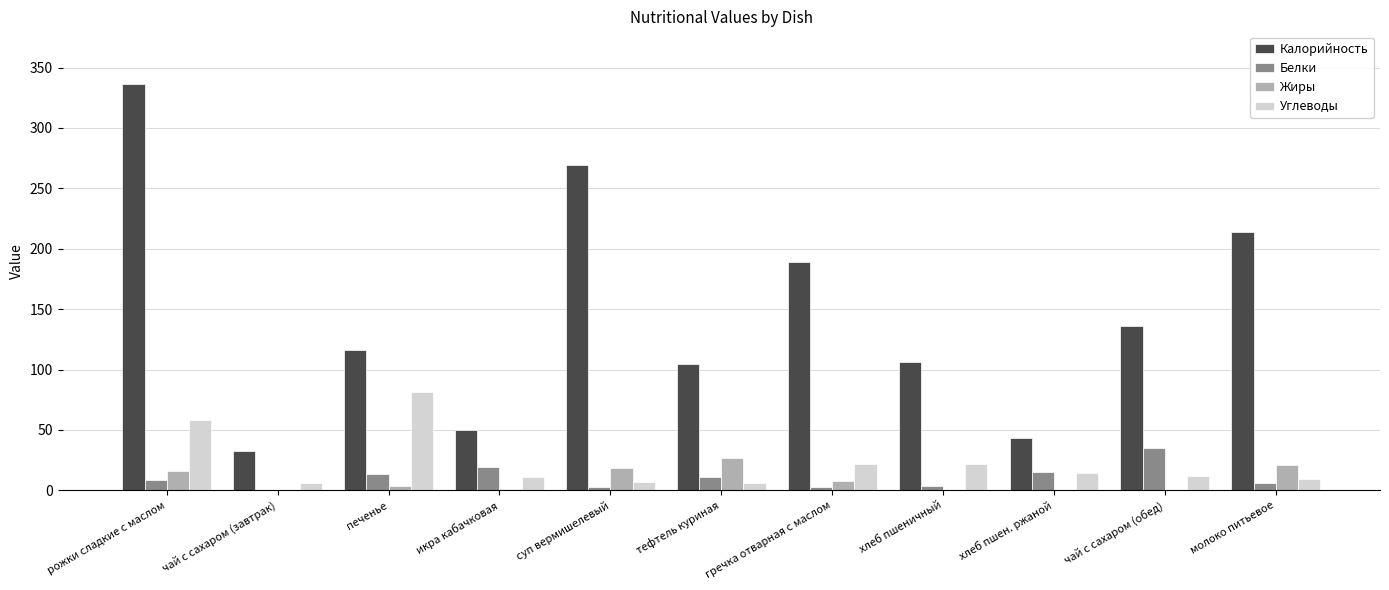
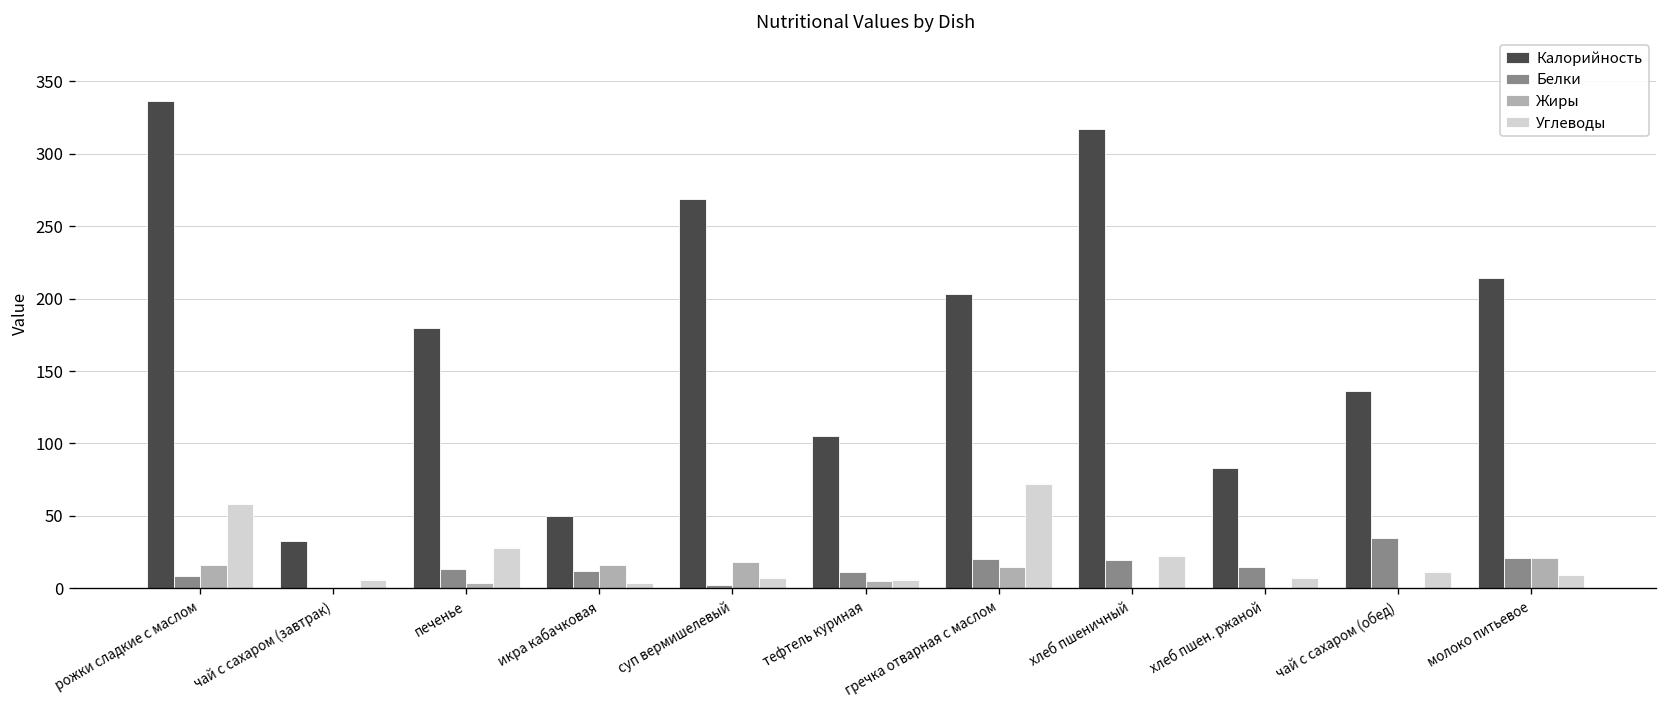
Калорийность, печенье: 116 -> 180
Углеводы, печенье: 81 -> 28
Белки, икра кабачковая: 19 -> 12
Жиры, икра кабачковая: 1 -> 16
Углеводы, икра кабачковая: 11 -> 4
Жиры, тефтель куриная: 27 -> 5
Калорийность, гречка отварная с маслом: 189 -> 203
Белки, гречка отварная с маслом: 3 -> 20
Жиры, гречка отварная с маслом: 8 -> 15
Углеводы, гречка отварная с маслом: 22 -> 72
Калорийность, хлеб пшеничный: 106 -> 317
Белки, хлеб пшеничный: 3 -> 20
Калорийность, хлеб пшен. ржаной: 43 -> 83
Углеводы, хлеб пшен. ржаной: 14 -> 7
Белки, молоко питьевое: 6 -> 21
